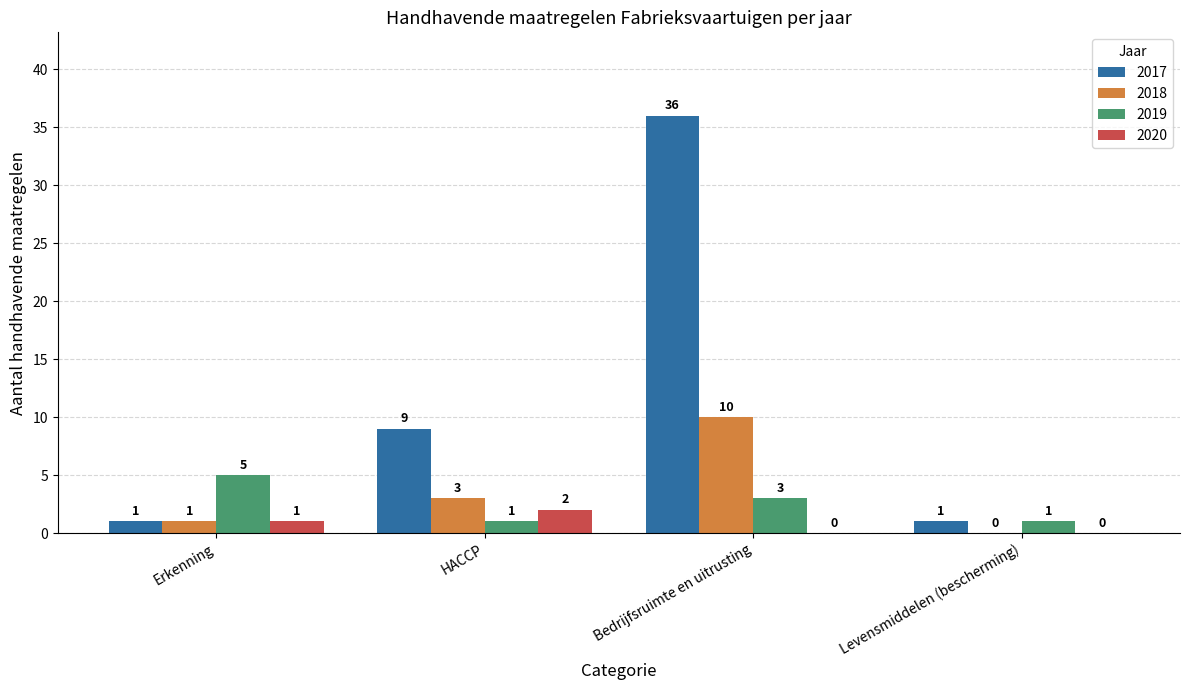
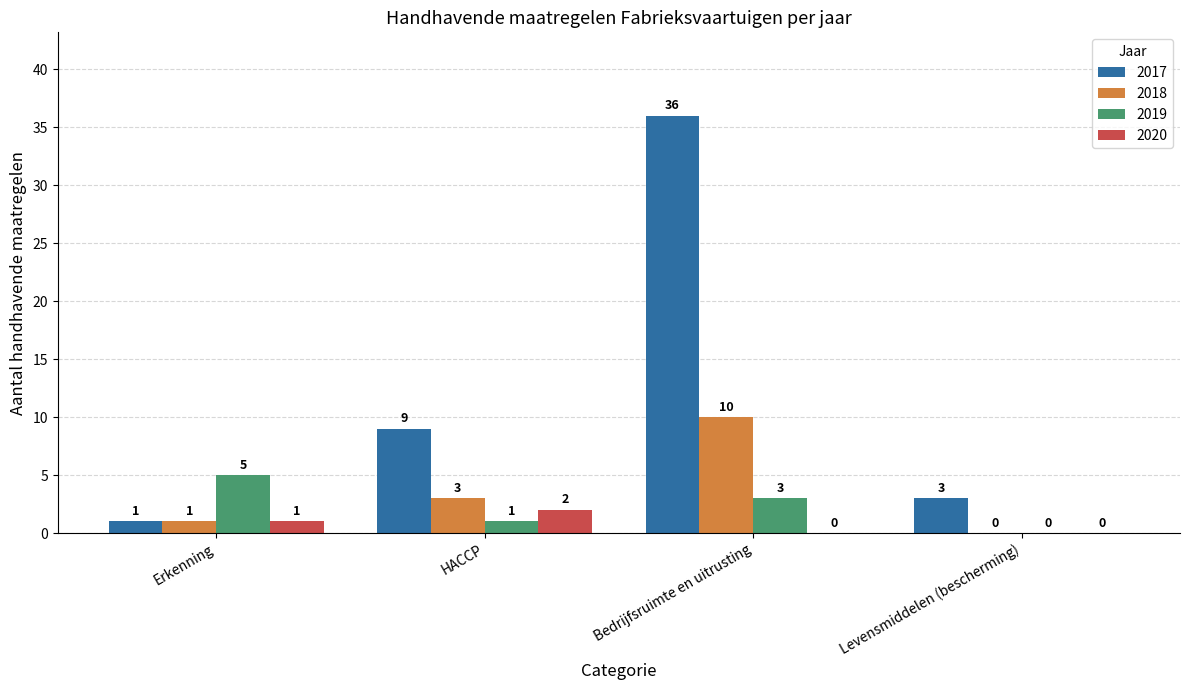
2017, Levensmiddelen (bescherming): 1 -> 3
2019, Levensmiddelen (bescherming): 1 -> 0
